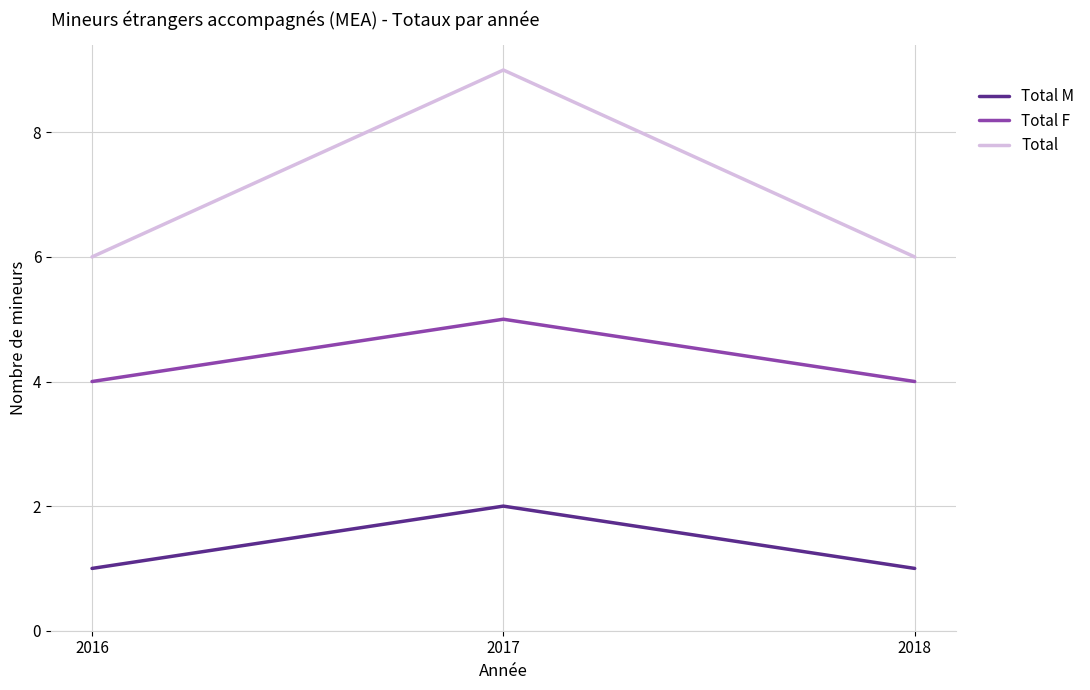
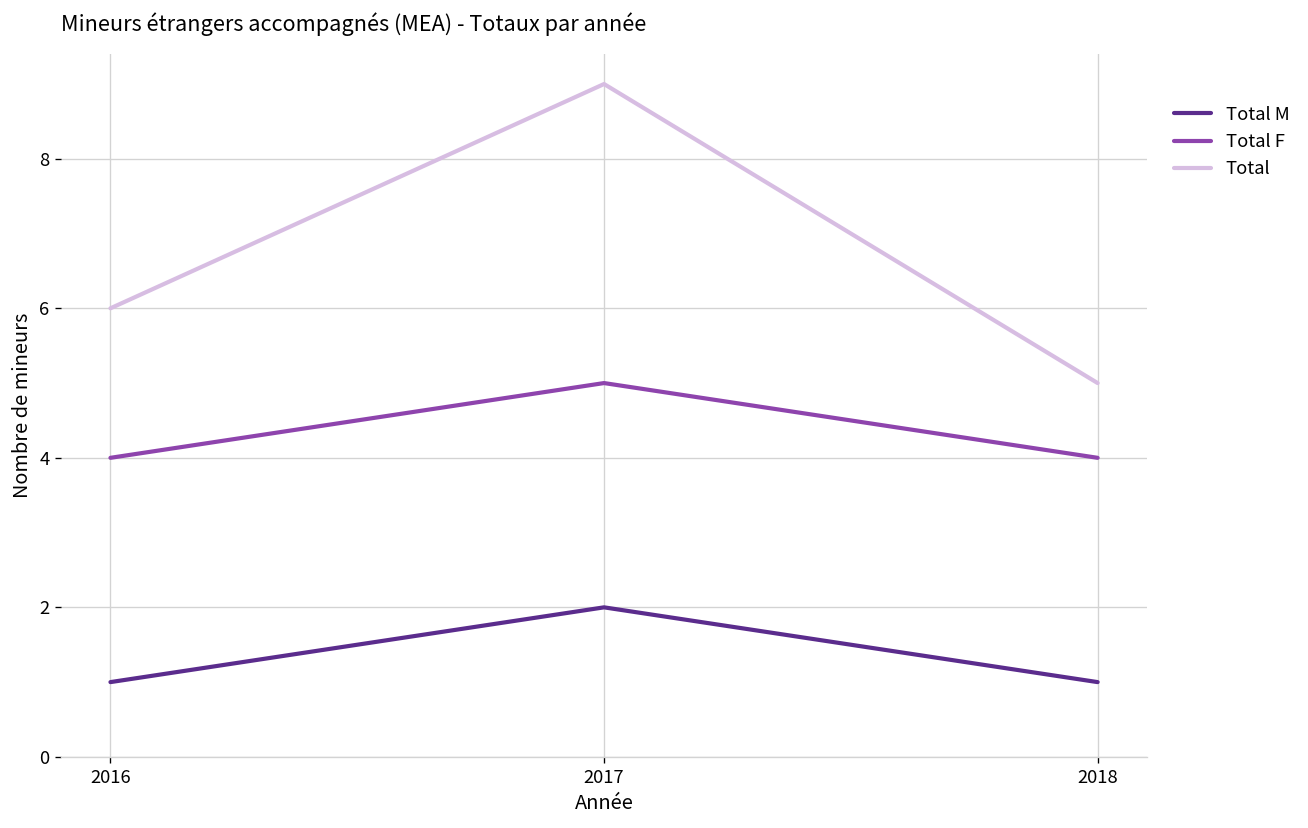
Total, 2018: 6 -> 5
